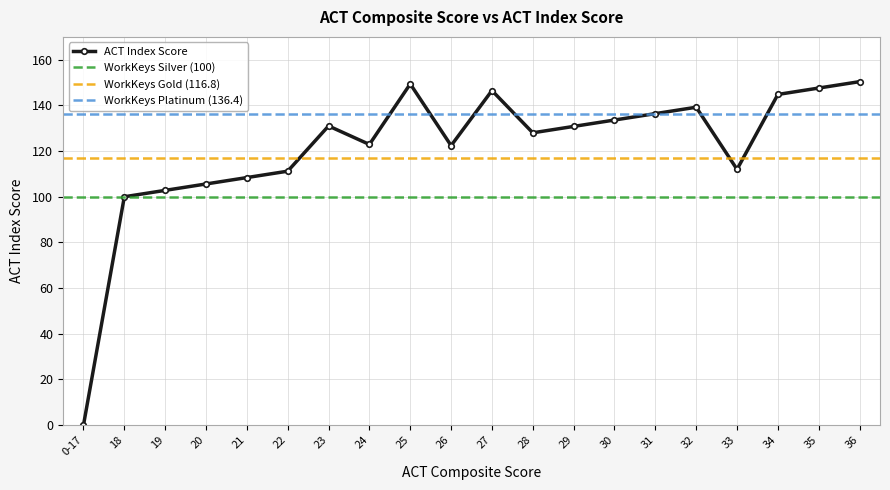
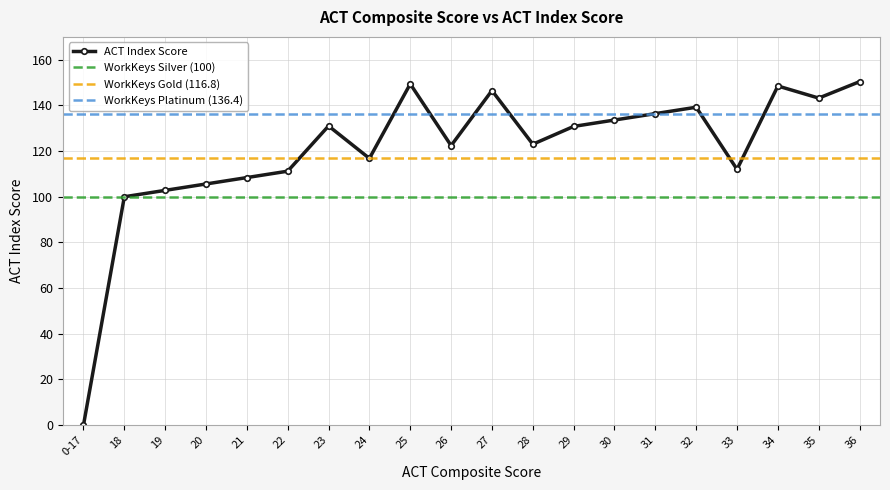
24: 123 -> 117
28: 128 -> 123
34: 145 -> 149
35: 148 -> 143
